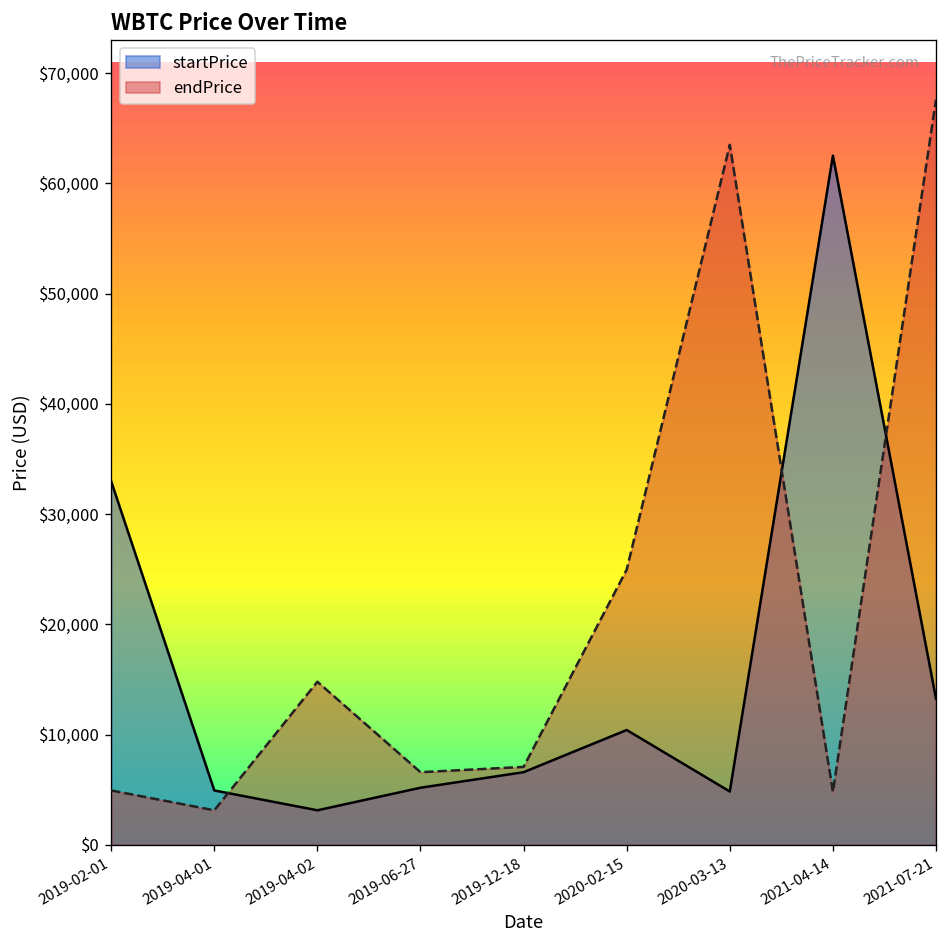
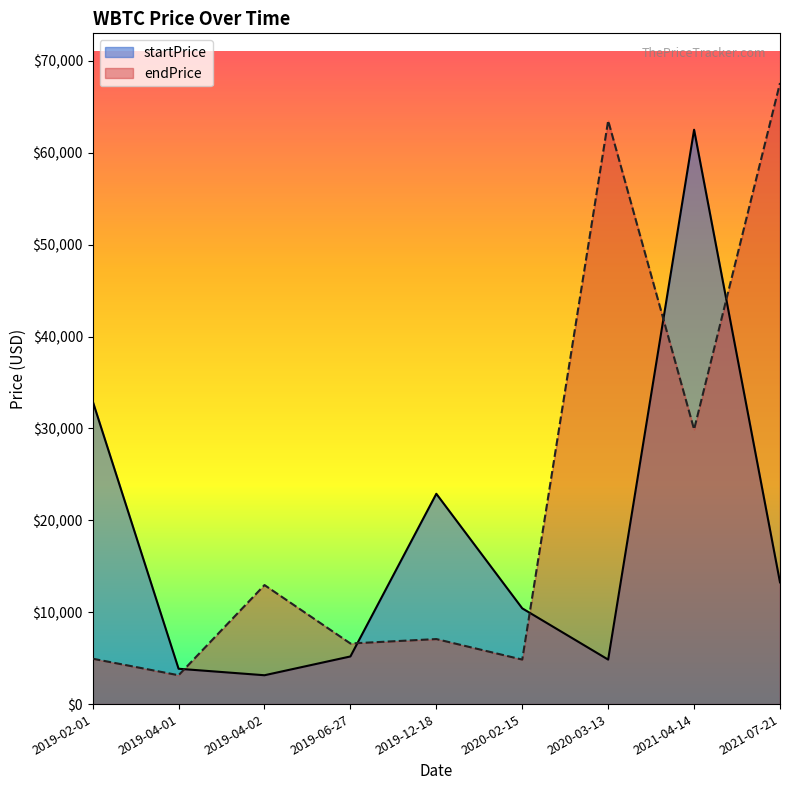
startPrice, 2019-04-01: $5,000 -> $4,000
endPrice, 2019-04-02: $15,000 -> $13,000
startPrice, 2019-12-18: $7,000 -> $23,000
endPrice, 2020-02-15: $25,000 -> $5,000
endPrice, 2021-04-14: $5,000 -> $30,000
